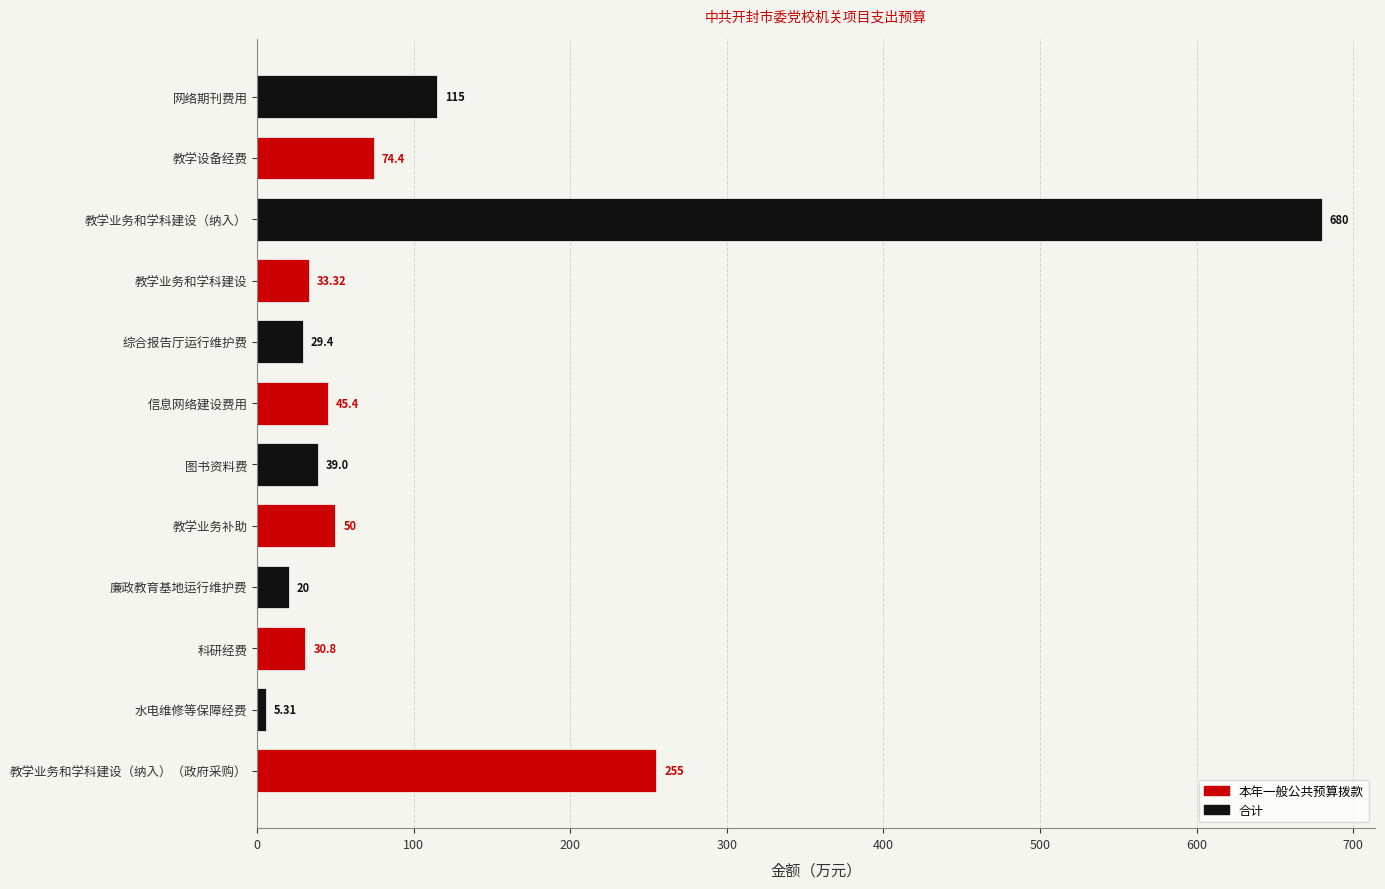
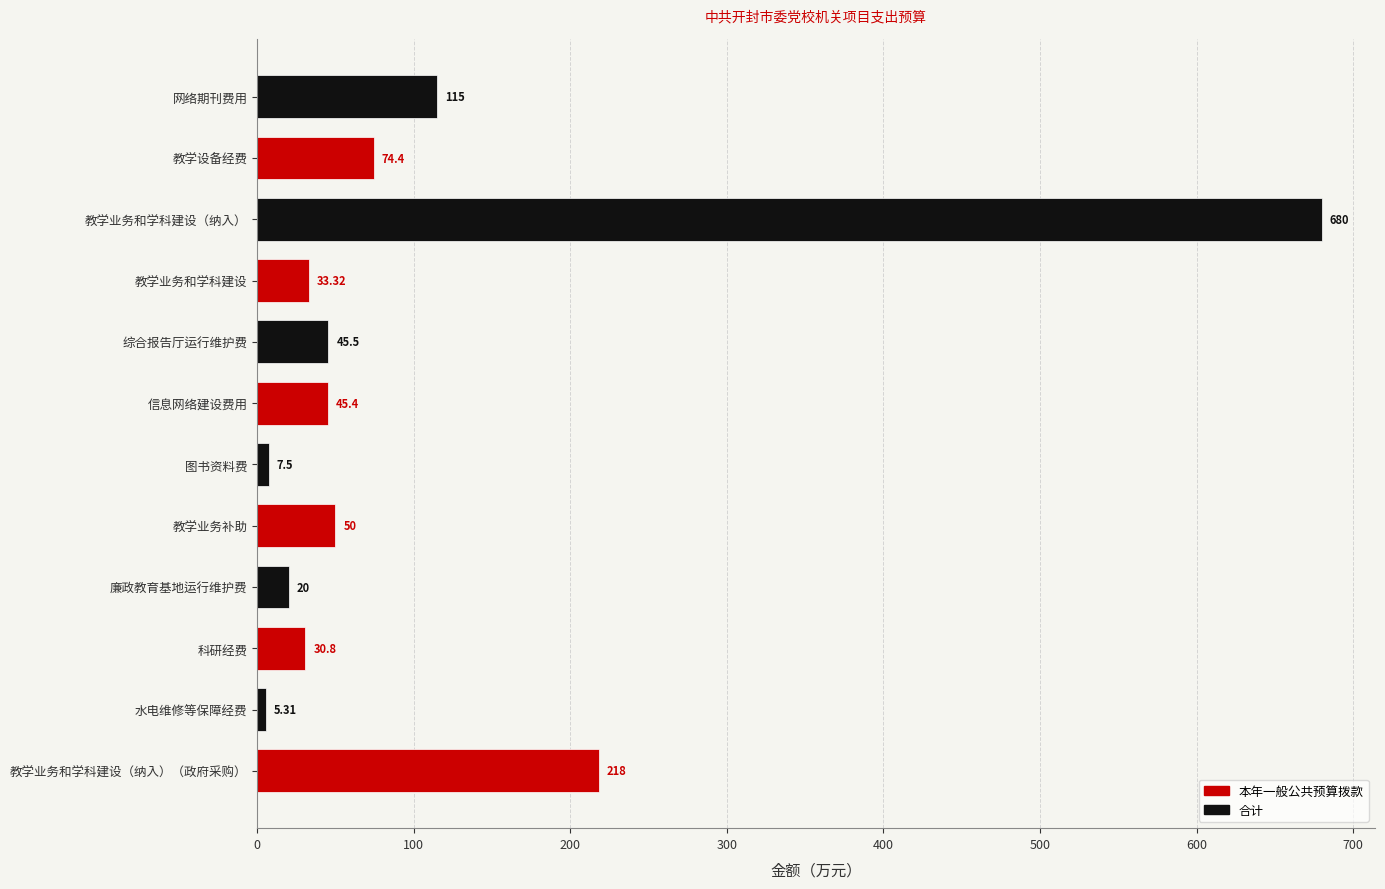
综合报告厅运行维护费: 29.4 -> 45.5
图书资料费: 39.0 -> 7.5
教学业务和学科建设（纳入）（政府采购）: 255 -> 218
